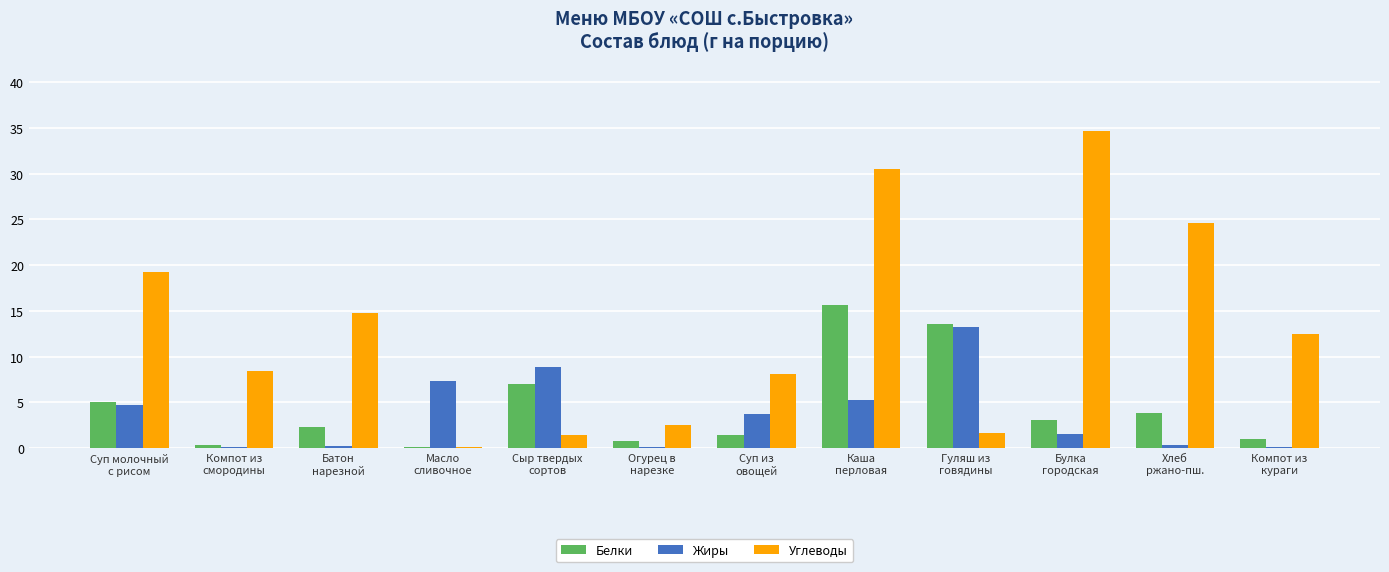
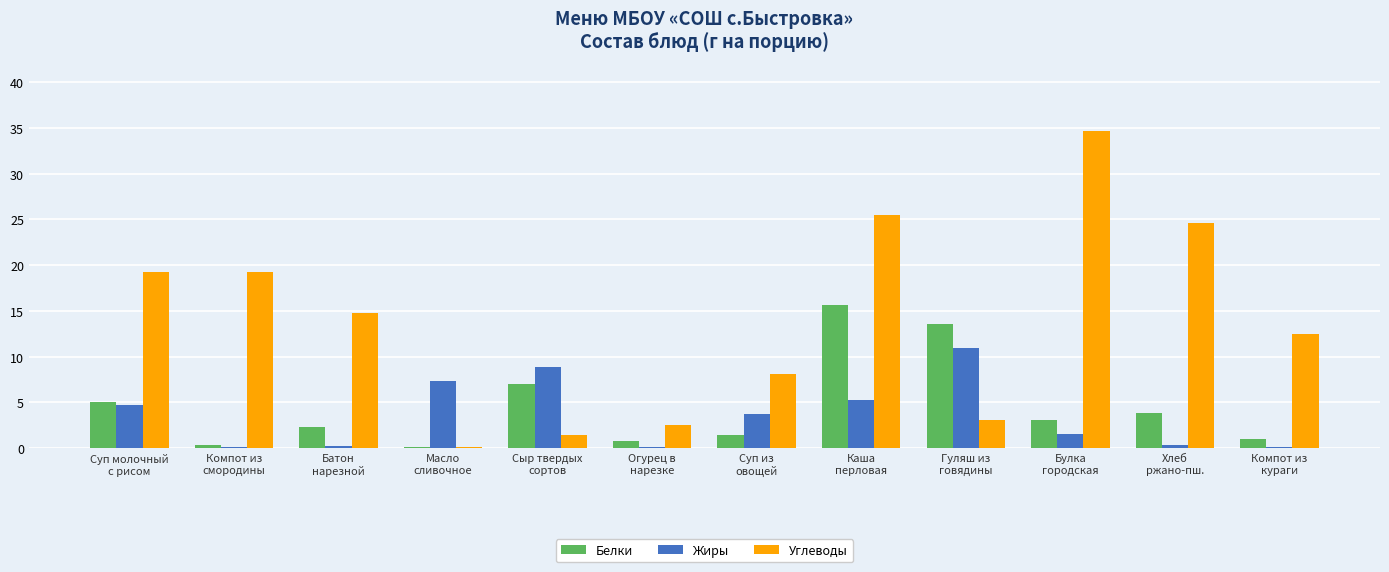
Углеводы, Компот из смородины: 8 -> 19
Углеводы, Каша перловая: 31 -> 26
Жиры, Гуляш из говядины: 13 -> 11
Углеводы, Гуляш из говядины: 2 -> 3
